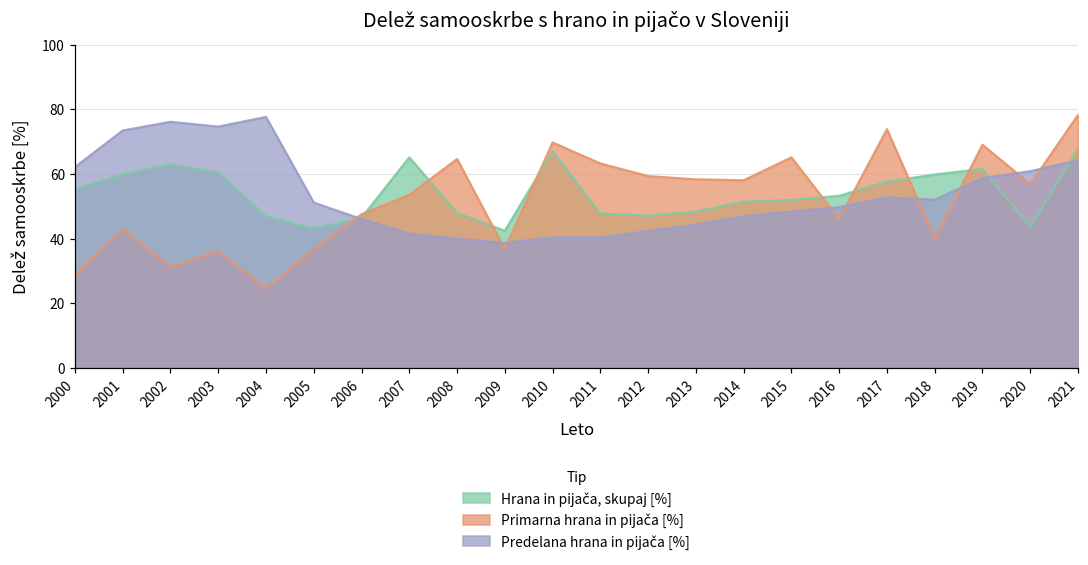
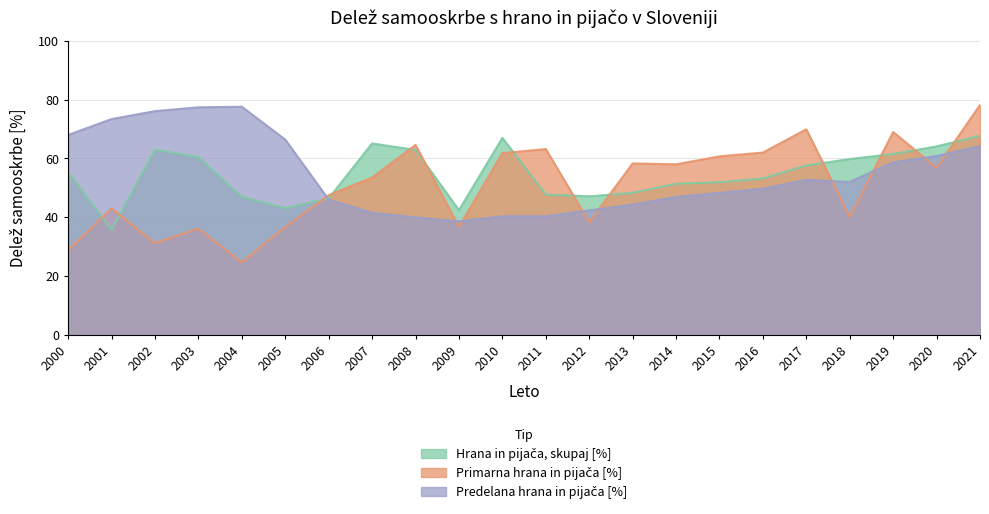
Predelana hrana in pijača [%], 2000: 62 -> 68
Hrana in pijača, skupaj [%], 2001: 60 -> 36
Predelana hrana in pijača [%], 2003: 75 -> 77
Predelana hrana in pijača [%], 2005: 51 -> 66
Hrana in pijača, skupaj [%], 2008: 48 -> 63
Primarna hrana in pijača [%], 2010: 70 -> 62
Primarna hrana in pijača [%], 2012: 59 -> 38
Primarna hrana in pijača [%], 2015: 65 -> 61
Primarna hrana in pijača [%], 2016: 46 -> 62
Primarna hrana in pijača [%], 2017: 74 -> 70
Hrana in pijača, skupaj [%], 2020: 44 -> 64
